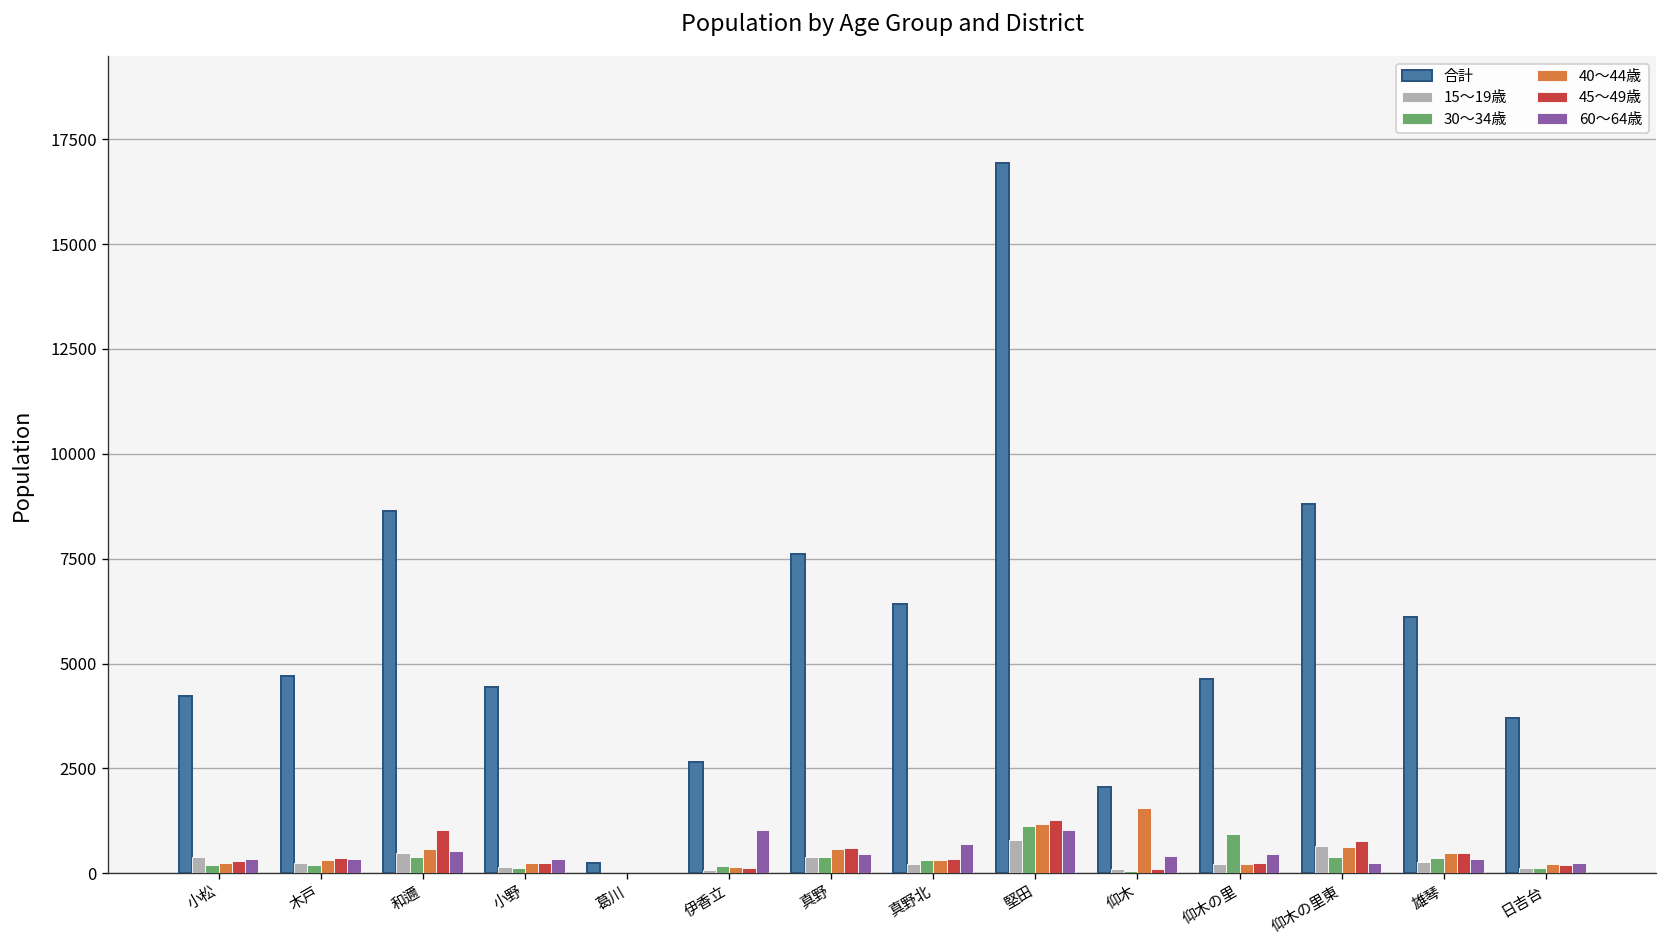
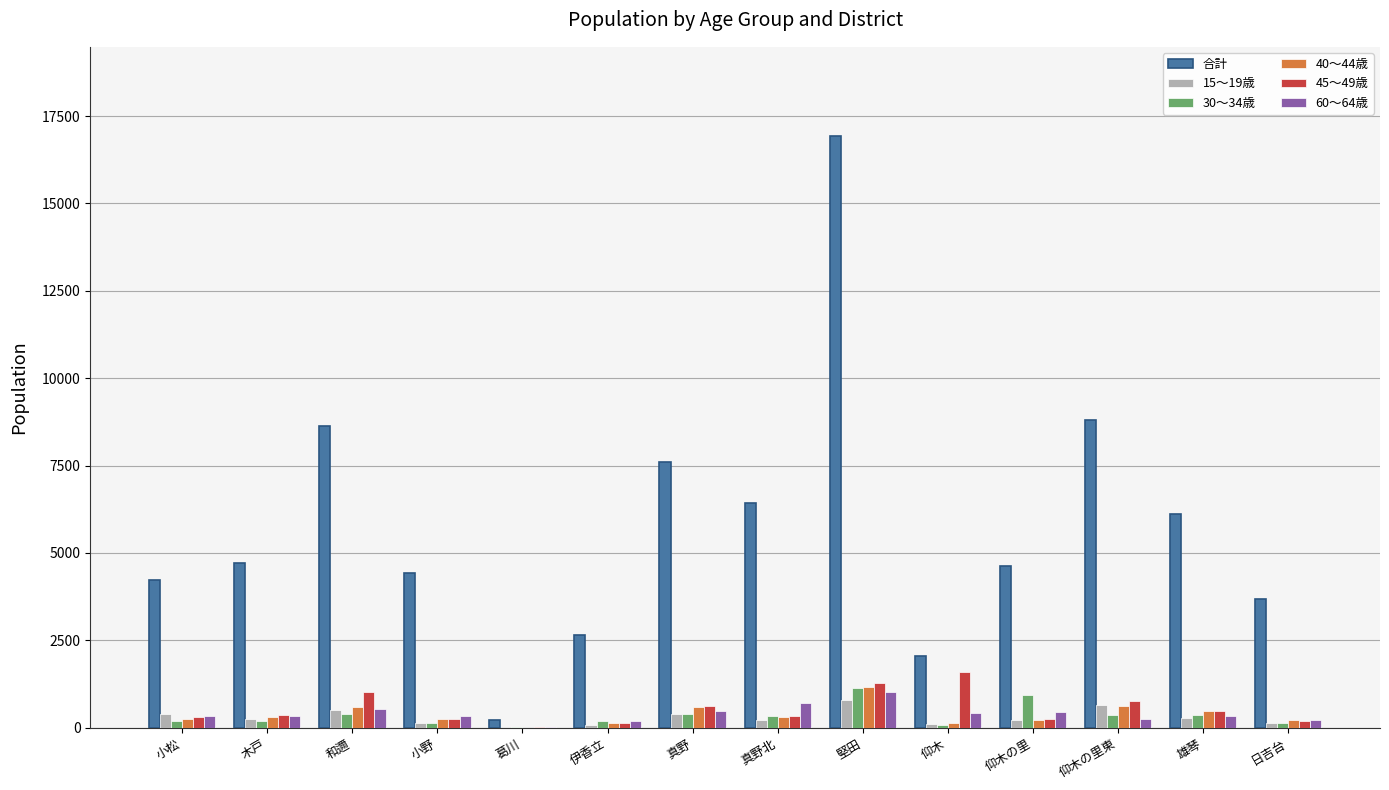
60～64歳, 伊香立: 1000 -> 200
40～44歳, 仰木: 1600 -> 100
45～49歳, 仰木: 100 -> 1600
